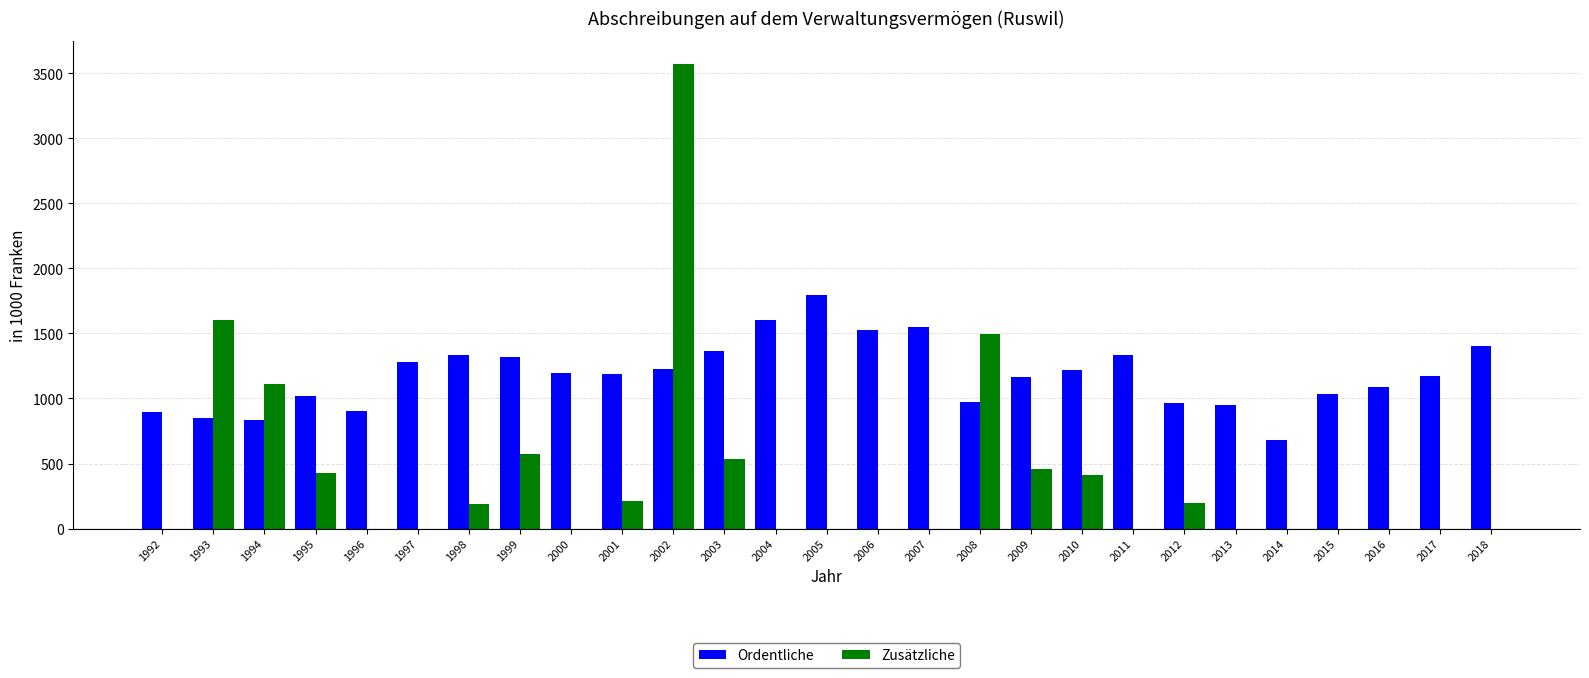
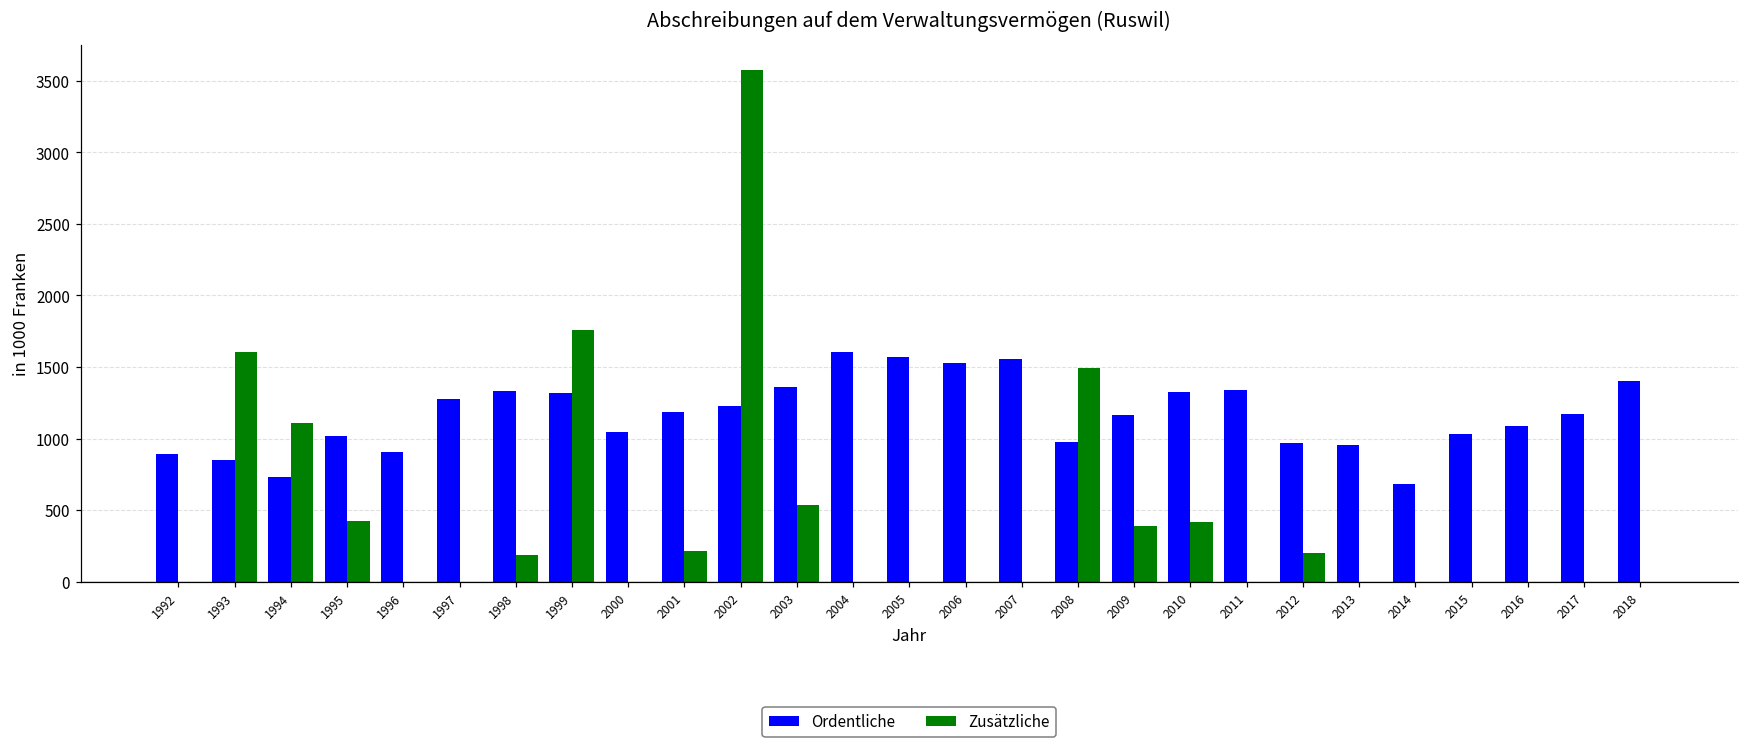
Ordentliche, 1994: 840 -> 730
Zusätzliche, 1999: 570 -> 1760
Ordentliche, 2000: 1190 -> 1050
Ordentliche, 2005: 1790 -> 1570
Zusätzliche, 2009: 460 -> 390
Ordentliche, 2010: 1220 -> 1330
